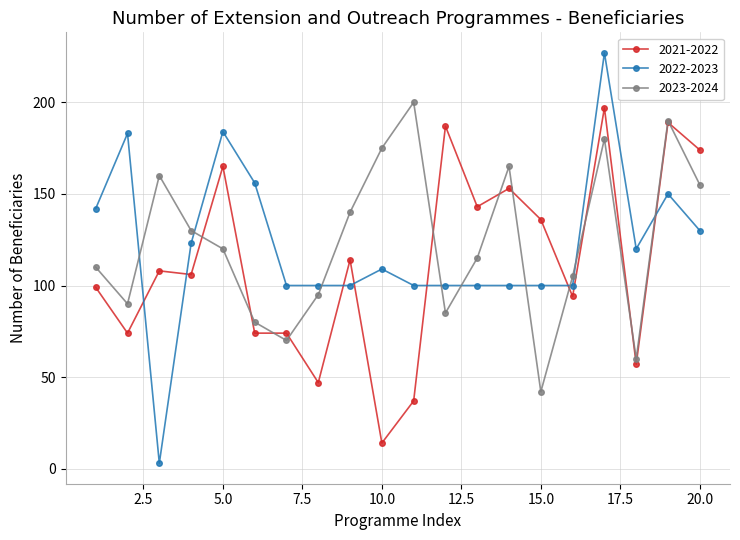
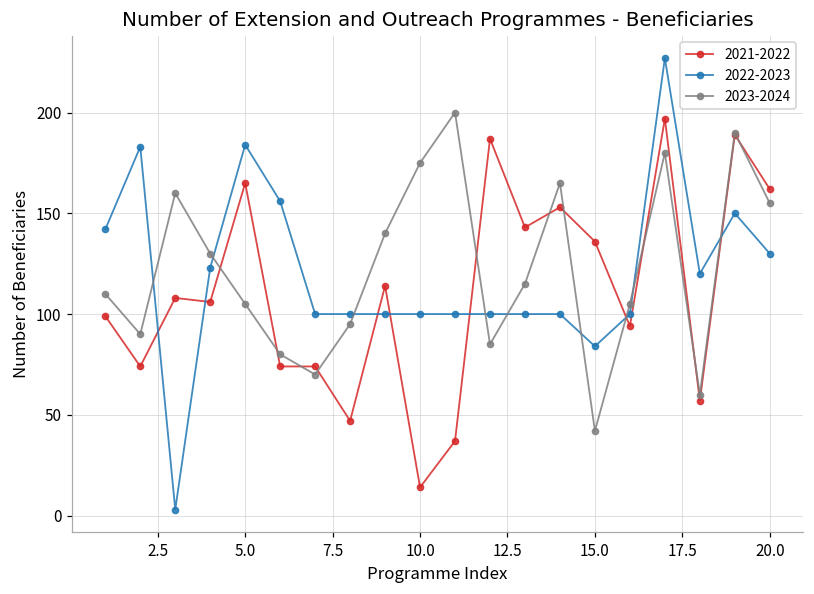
2023-2024, 5.0: 120 -> 105
2022-2023, 10.0: 109 -> 100
2022-2023, 15.0: 100 -> 84
2021-2022, 20.0: 174 -> 162
